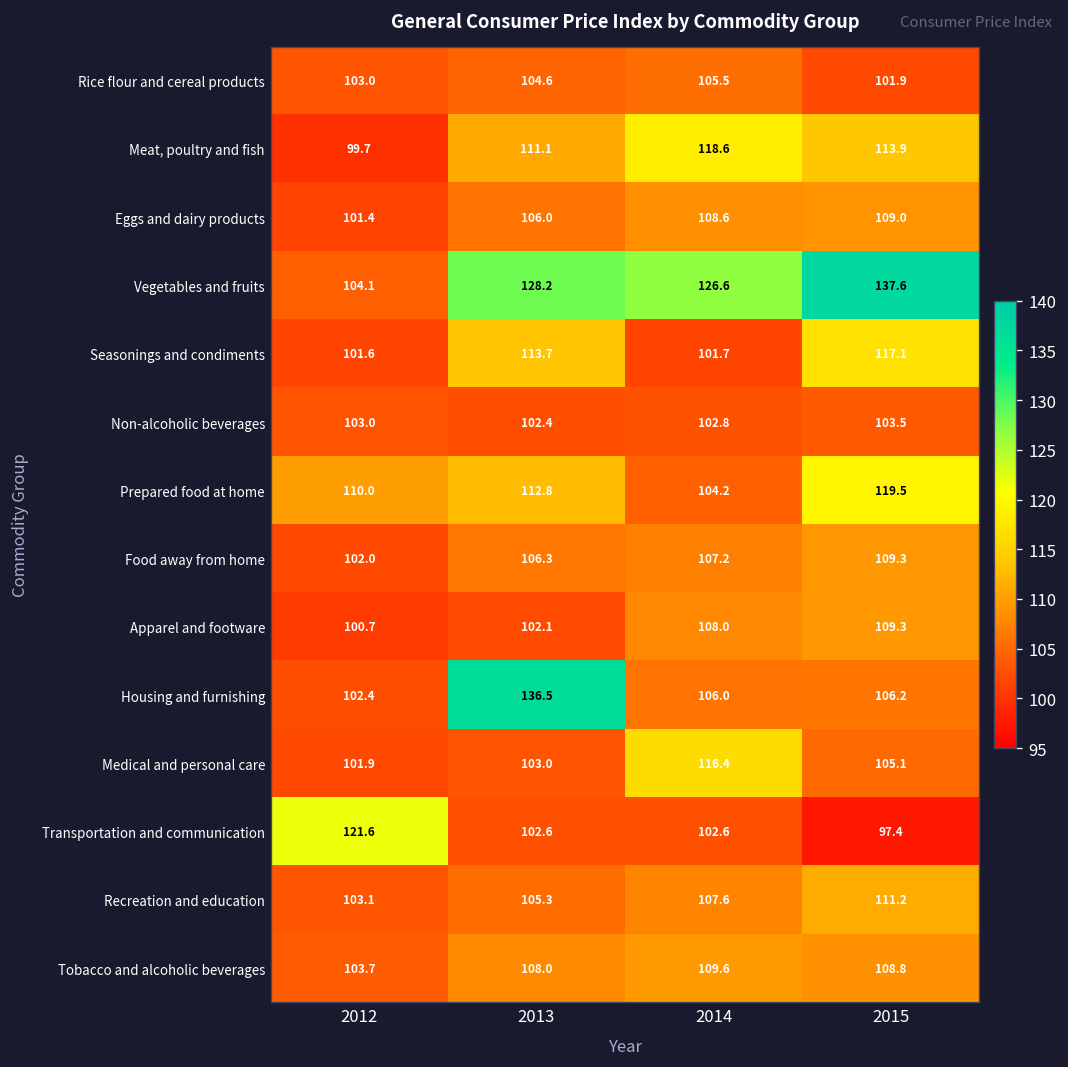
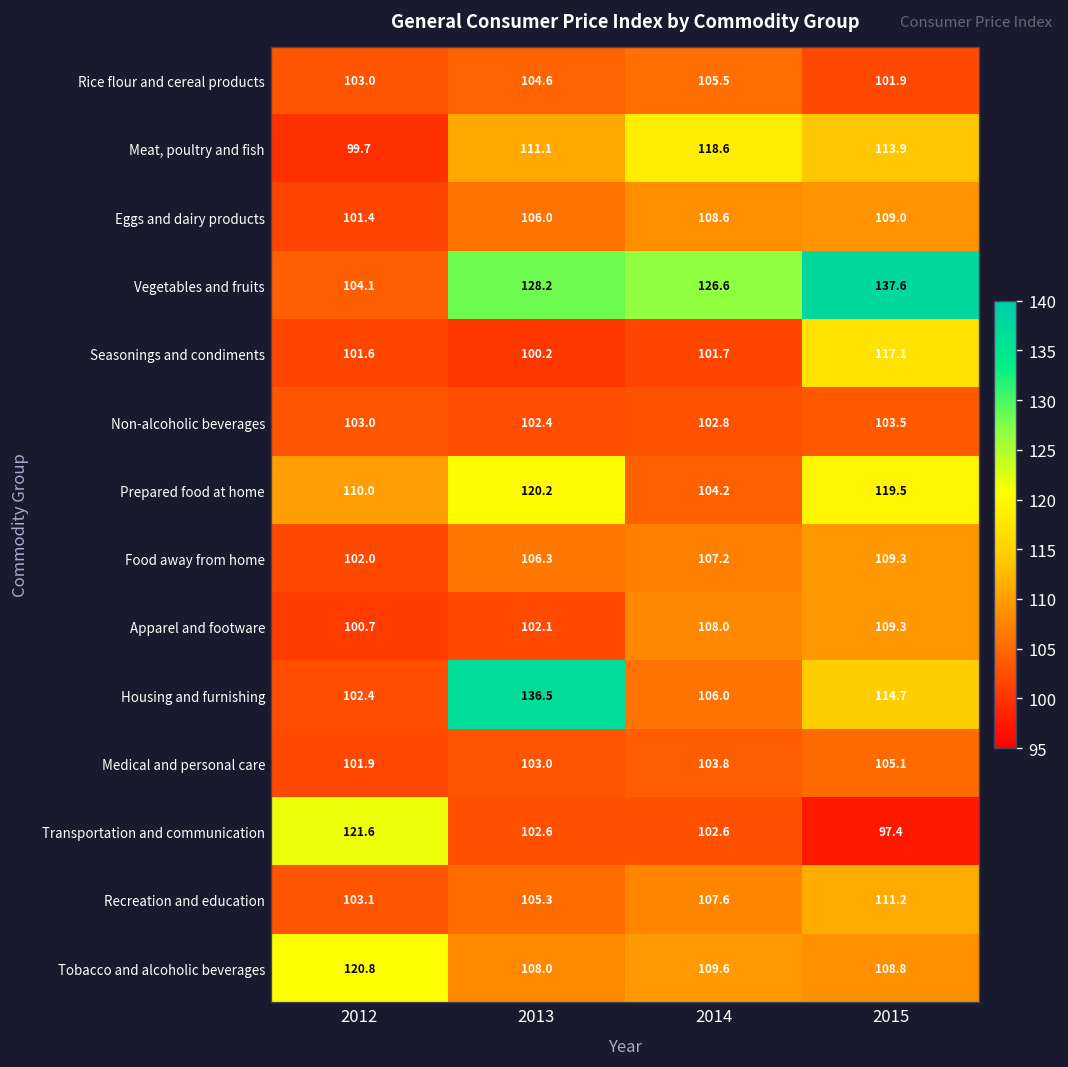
Seasonings and condiments, 2013: 113.7 -> 100.2
Prepared food at home, 2013: 112.8 -> 120.2
Housing and furnishing, 2015: 106.2 -> 114.7
Medical and personal care, 2014: 116.4 -> 103.8
Tobacco and alcoholic beverages, 2012: 103.7 -> 120.8
